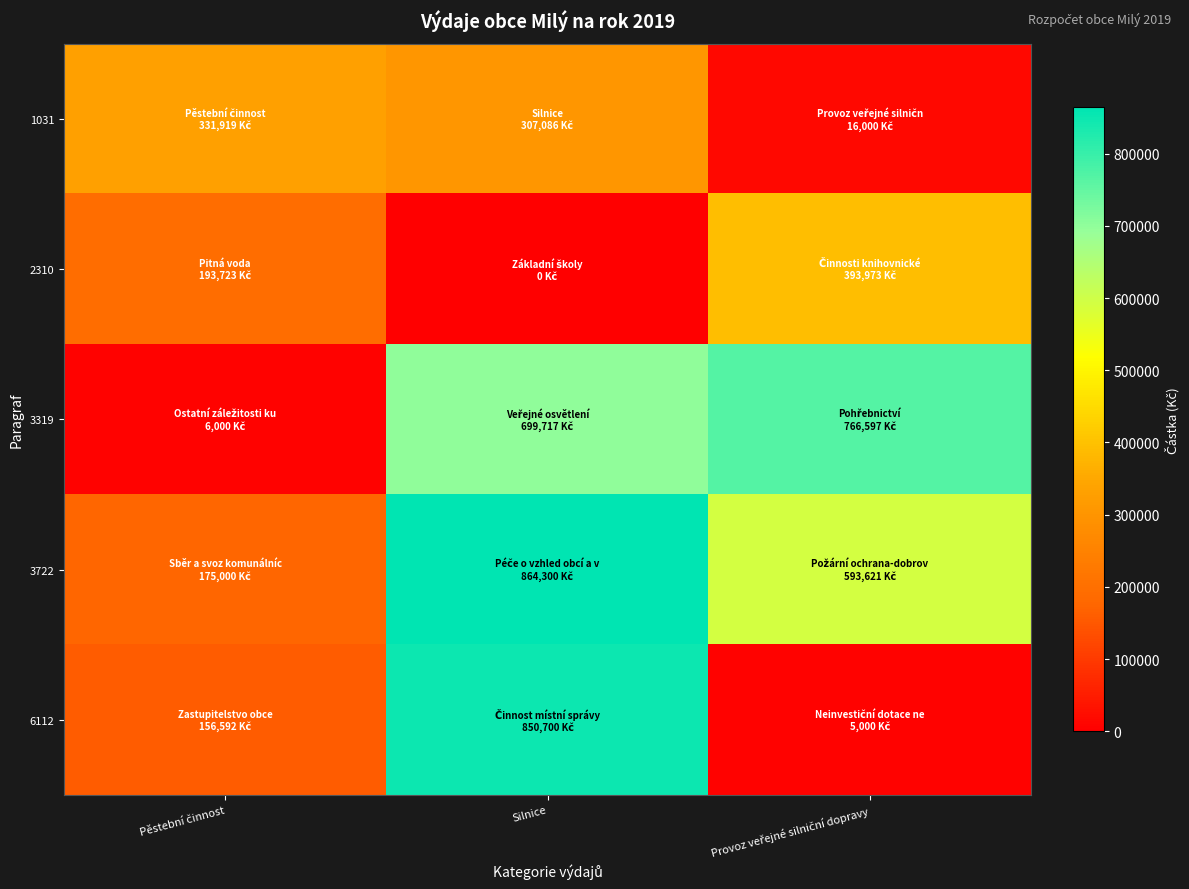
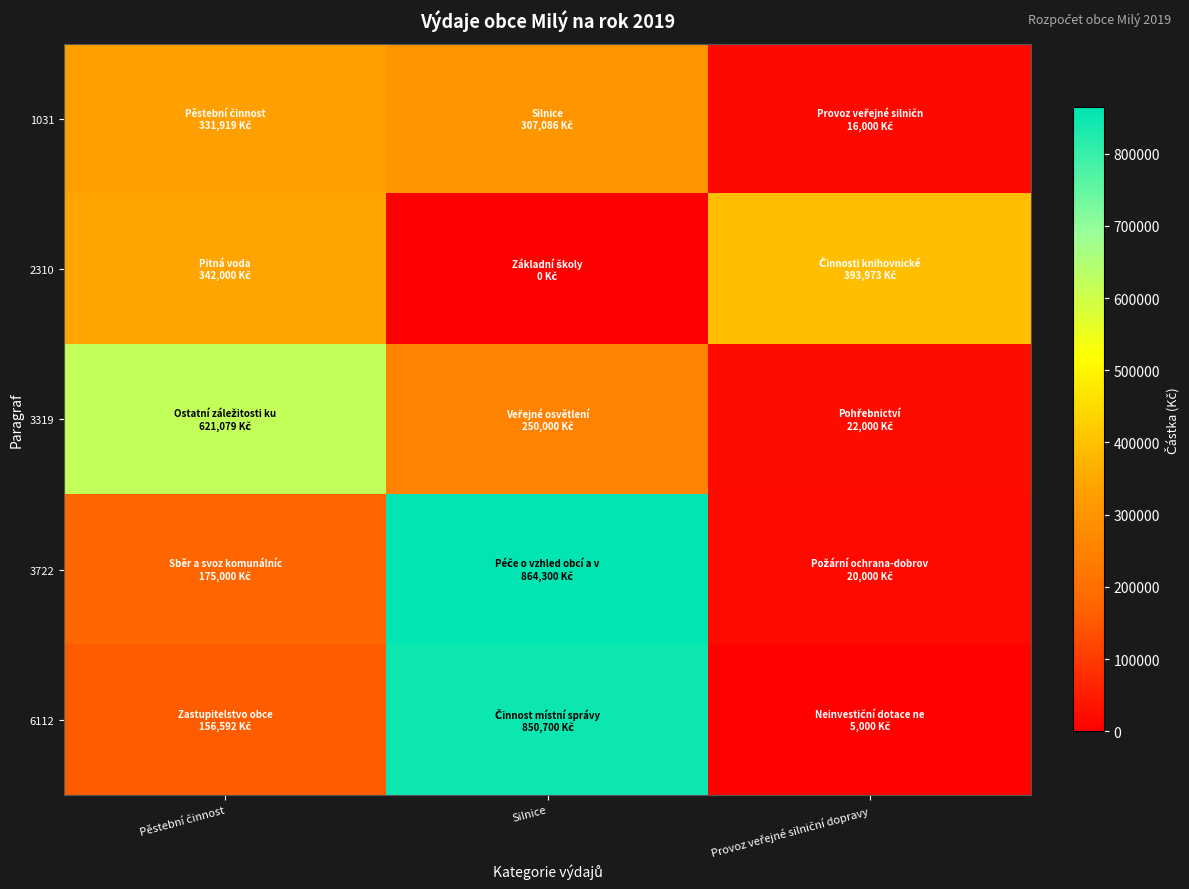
2310, Pěstební činnost: 193,723 -> 342,000
3319, Pěstební činnost: 6,000 -> 621,079
3319, Silnice: 699,717 -> 250,000
3319, Provoz veřejné silniční dopravy: 766,597 -> 22,000
3722, Provoz veřejné silniční dopravy: 593,621 -> 20,000
